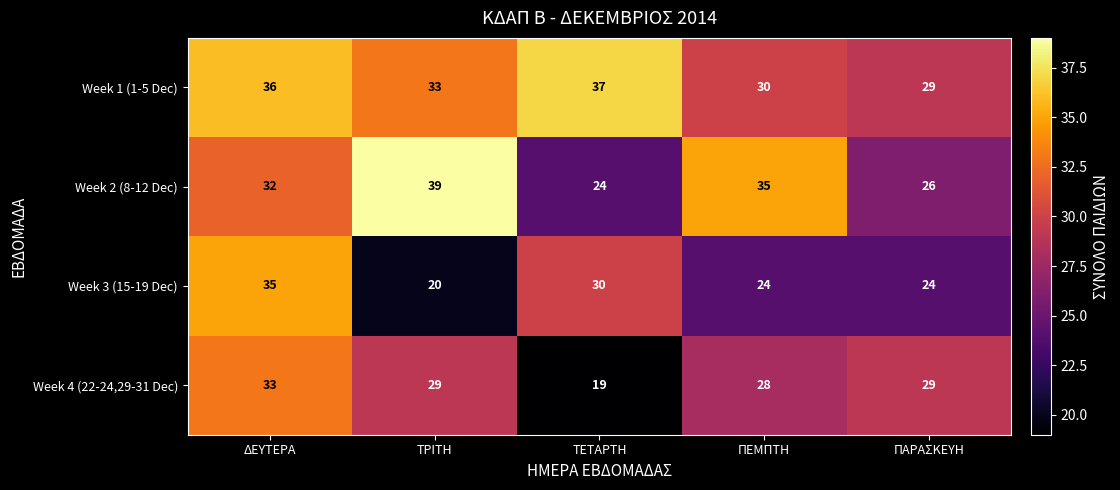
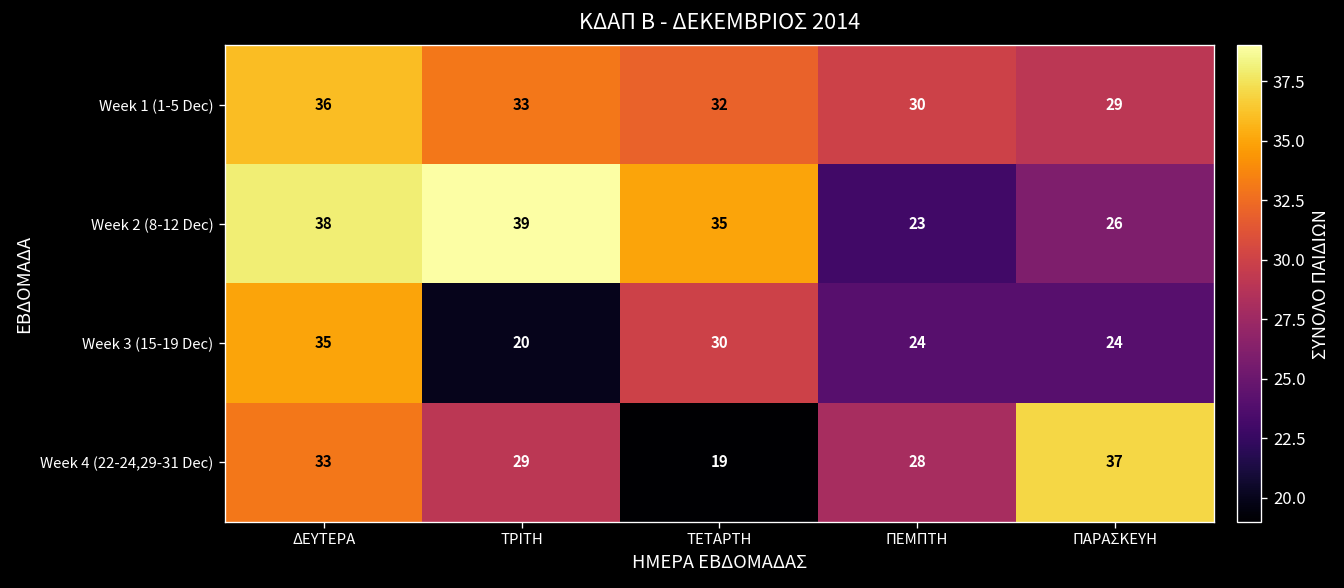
Week 1 (1-5 Dec), ΤΕΤΑΡΤΗ: 37 -> 32
Week 2 (8-12 Dec), ΔΕΥΤΕΡΑ: 32 -> 38
Week 2 (8-12 Dec), ΤΕΤΑΡΤΗ: 24 -> 35
Week 2 (8-12 Dec), ΠΕΜΠΤΗ: 35 -> 23
Week 4 (22-24,29-31 Dec), ΠΑΡΑΣΚΕΥΗ: 29 -> 37
